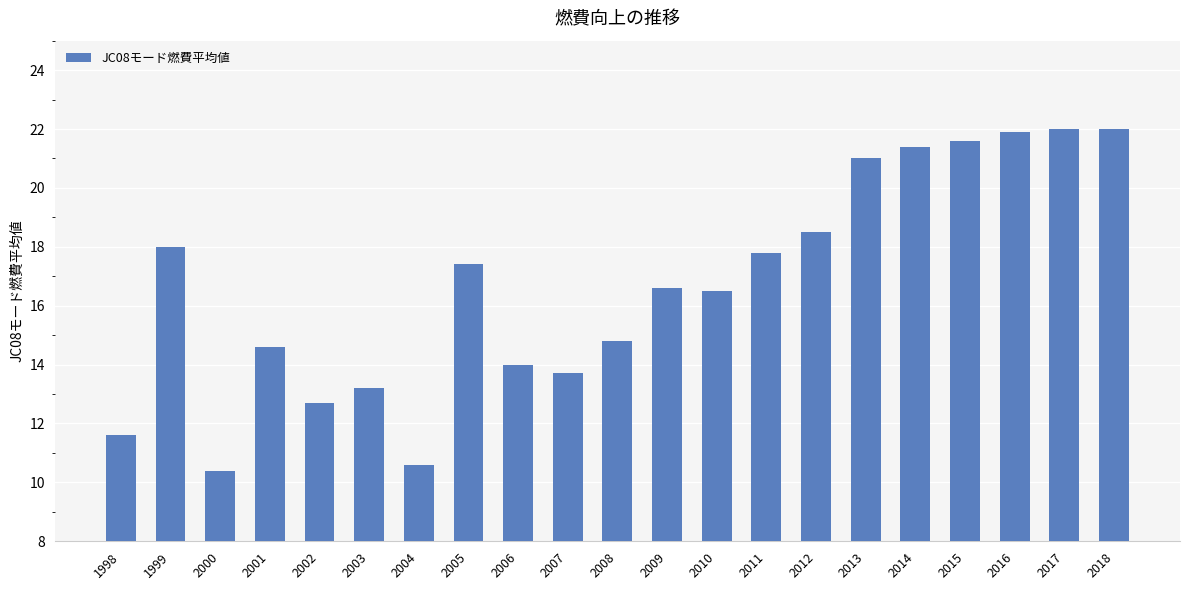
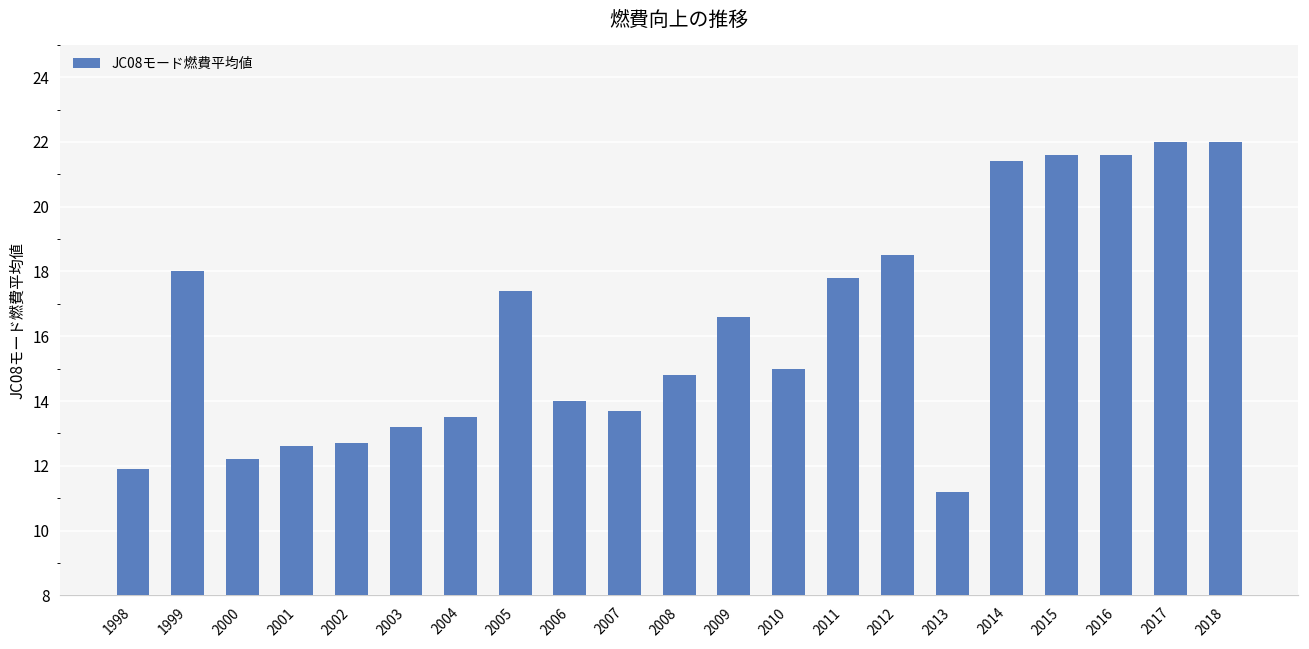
1998: 11.6 -> 11.9
2000: 10.4 -> 12.2
2001: 14.6 -> 12.6
2004: 10.6 -> 13.5
2010: 16.5 -> 15.0
2013: 21.0 -> 11.2
2016: 21.9 -> 21.6
